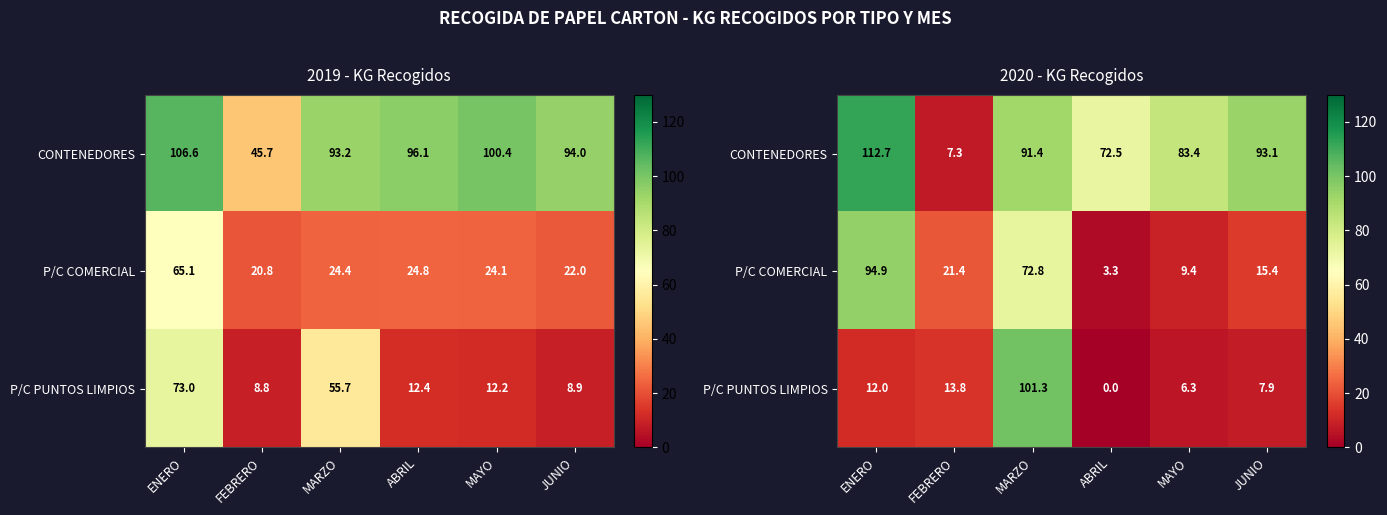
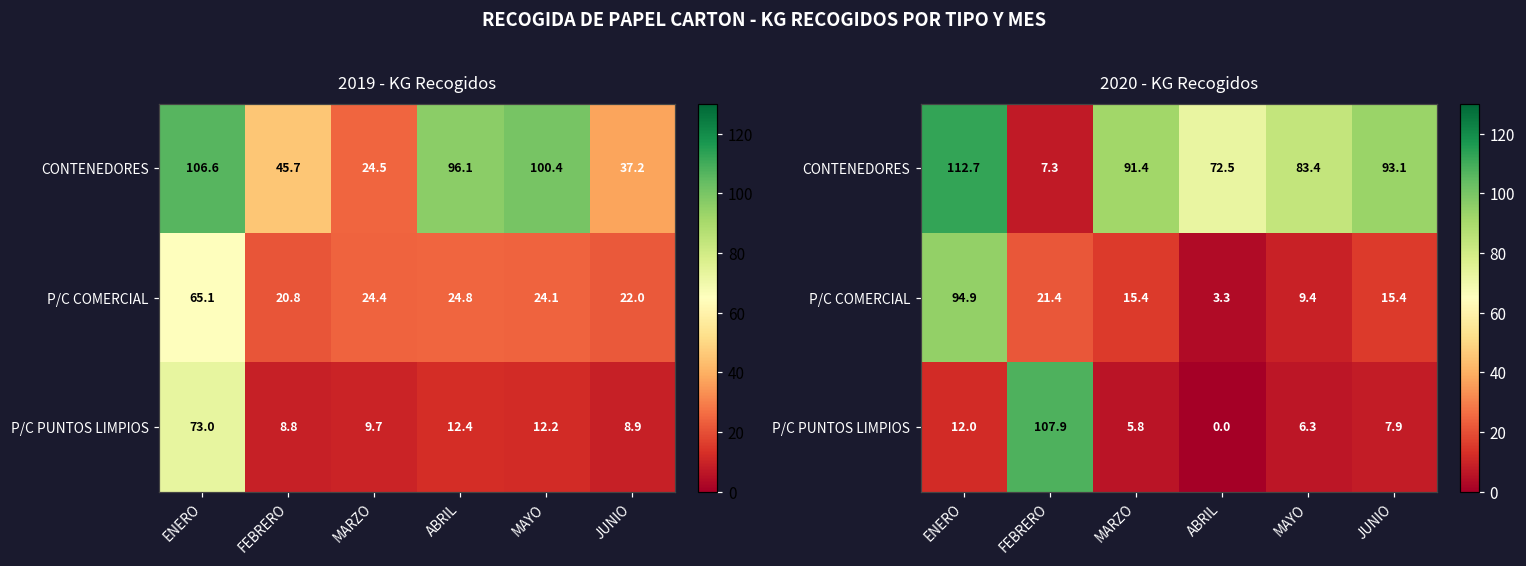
2019 - KG Recogidos, CONTENEDORES, MARZO: 93.2 -> 24.5
2019 - KG Recogidos, CONTENEDORES, JUNIO: 94.0 -> 37.2
2019 - KG Recogidos, P/C PUNTOS LIMPIOS, MARZO: 55.7 -> 9.7
2020 - KG Recogidos, P/C COMERCIAL, MARZO: 72.8 -> 15.4
2020 - KG Recogidos, P/C PUNTOS LIMPIOS, FEBRERO: 13.8 -> 107.9
2020 - KG Recogidos, P/C PUNTOS LIMPIOS, MARZO: 101.3 -> 5.8
